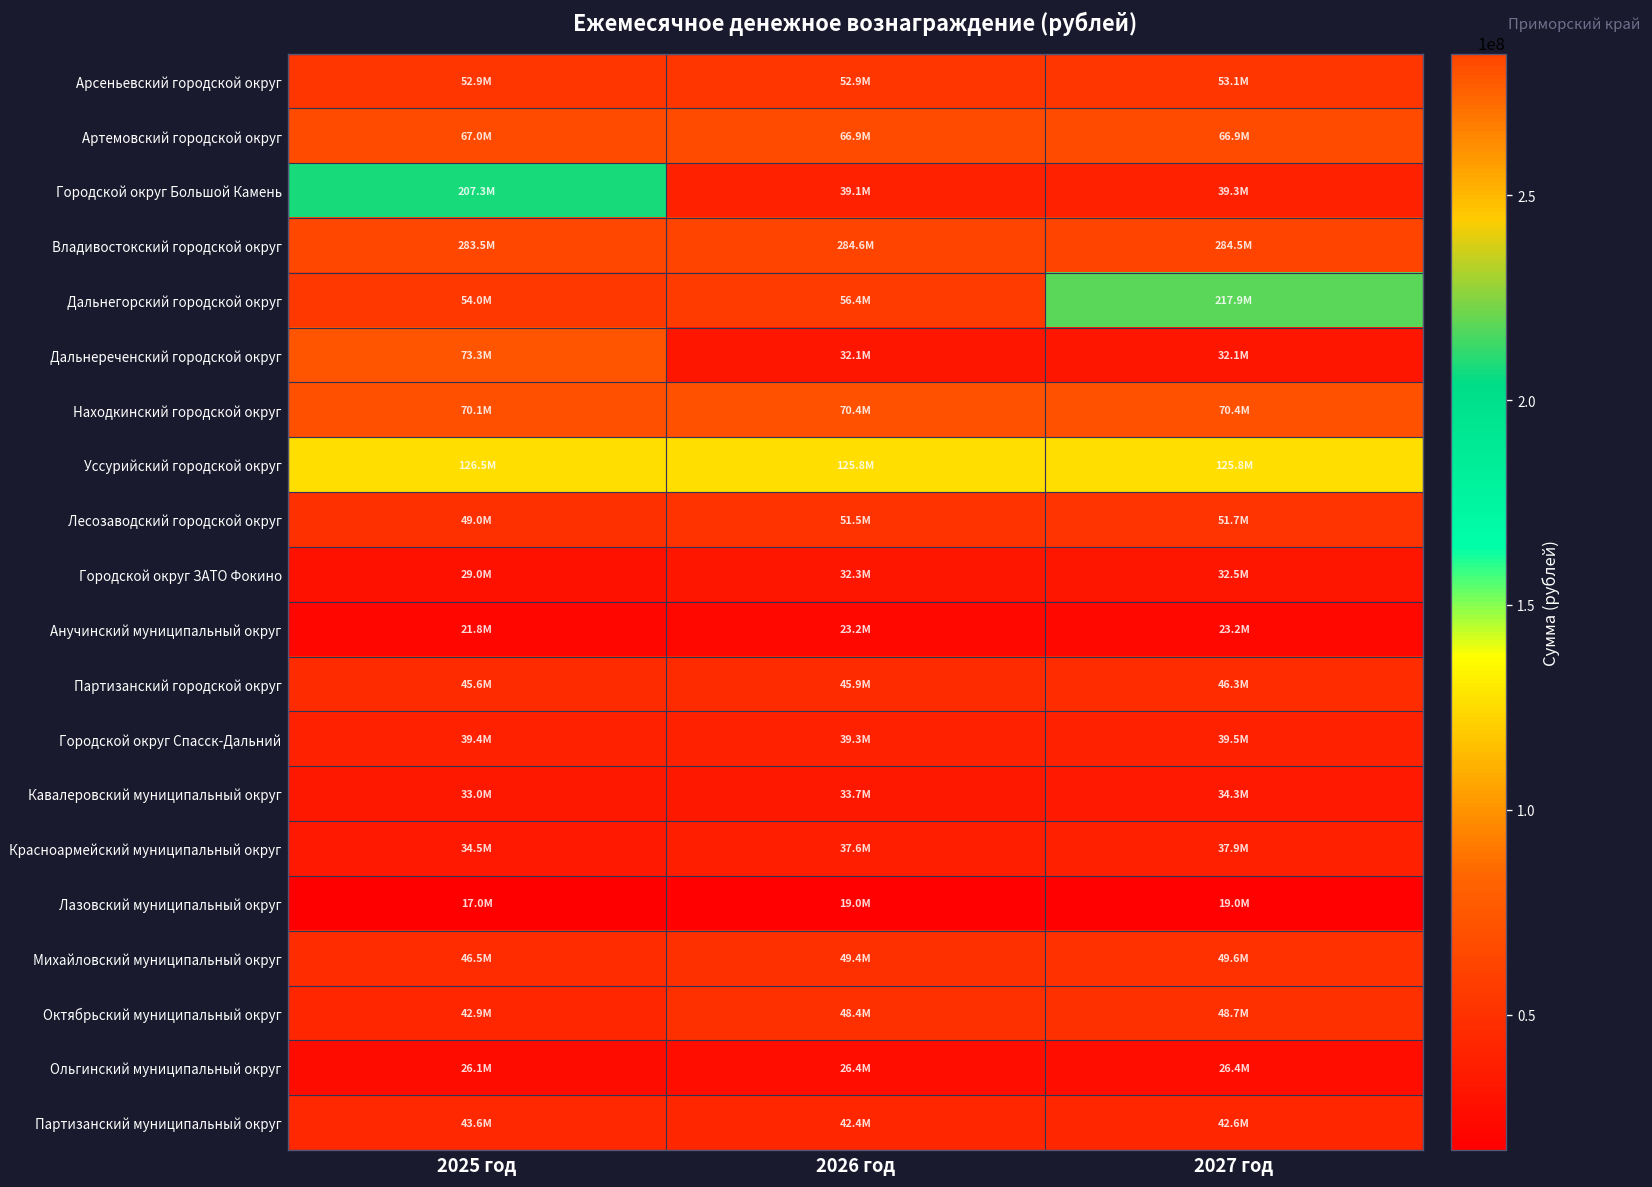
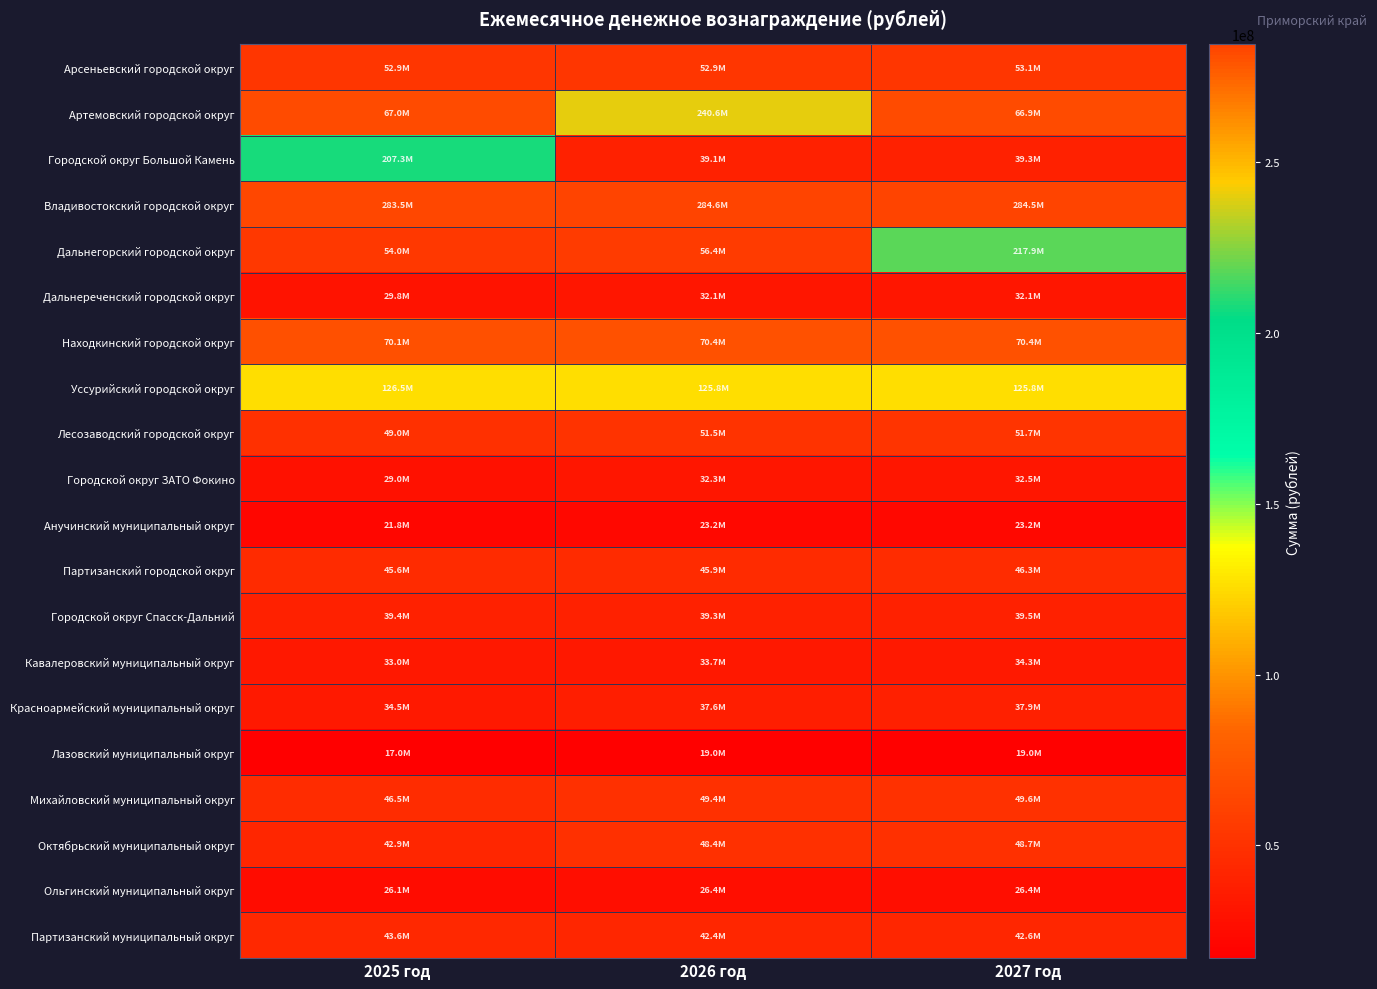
Артемовский городской округ, 2026 год: 66.9M -> 240.6M
Дальнереченский городской округ, 2025 год: 73.3M -> 29.8M
